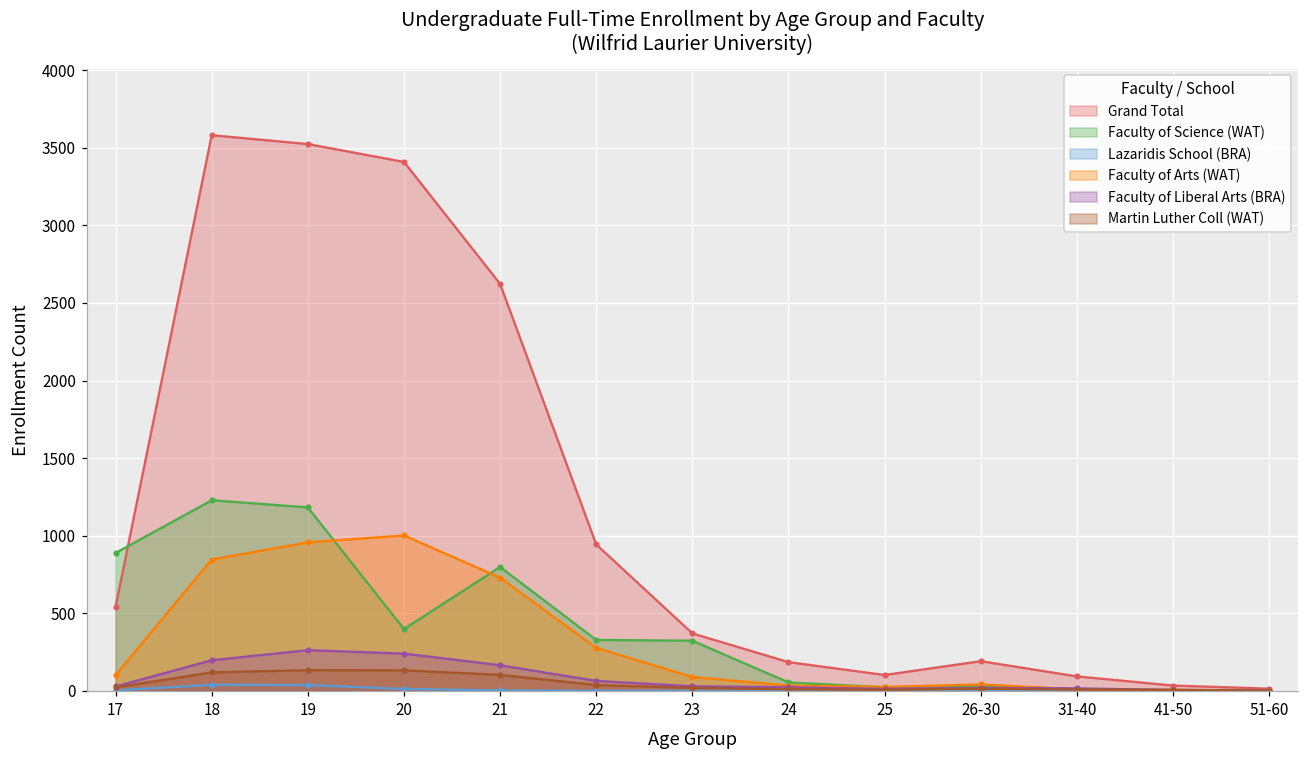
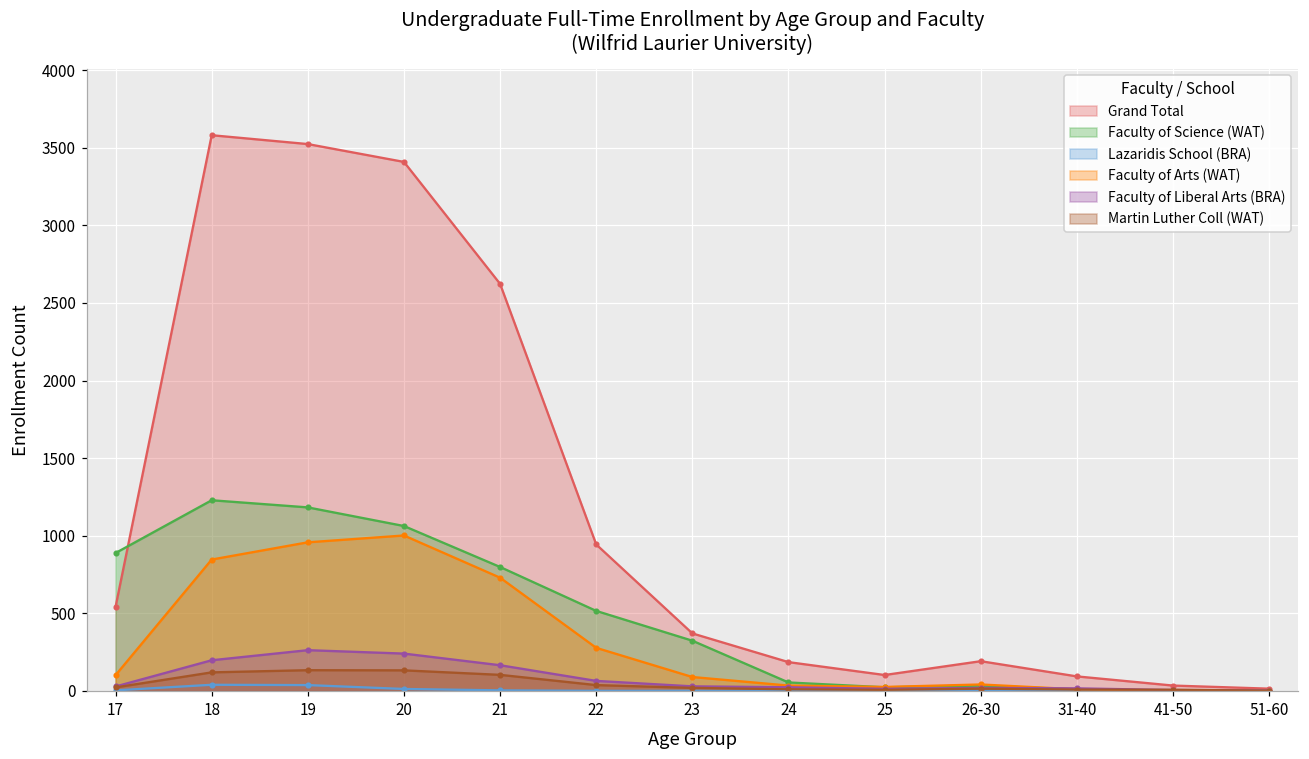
Faculty of Science (WAT), 20: 400 -> 1060
Faculty of Science (WAT), 22: 330 -> 520
